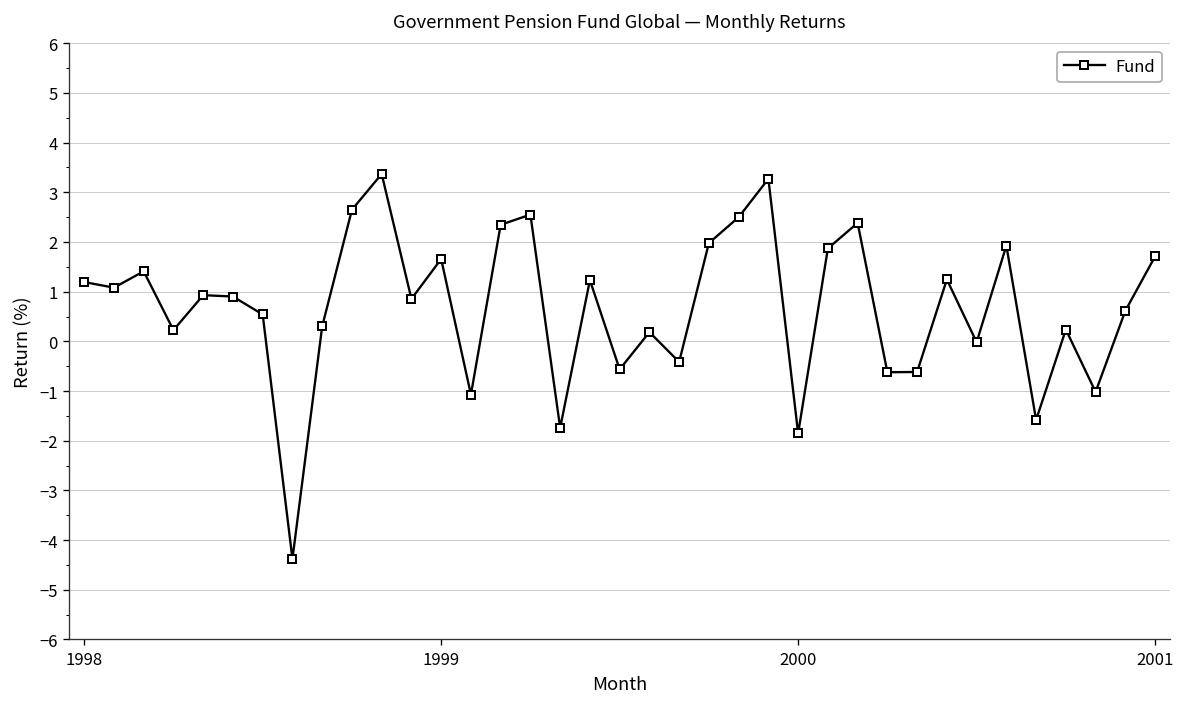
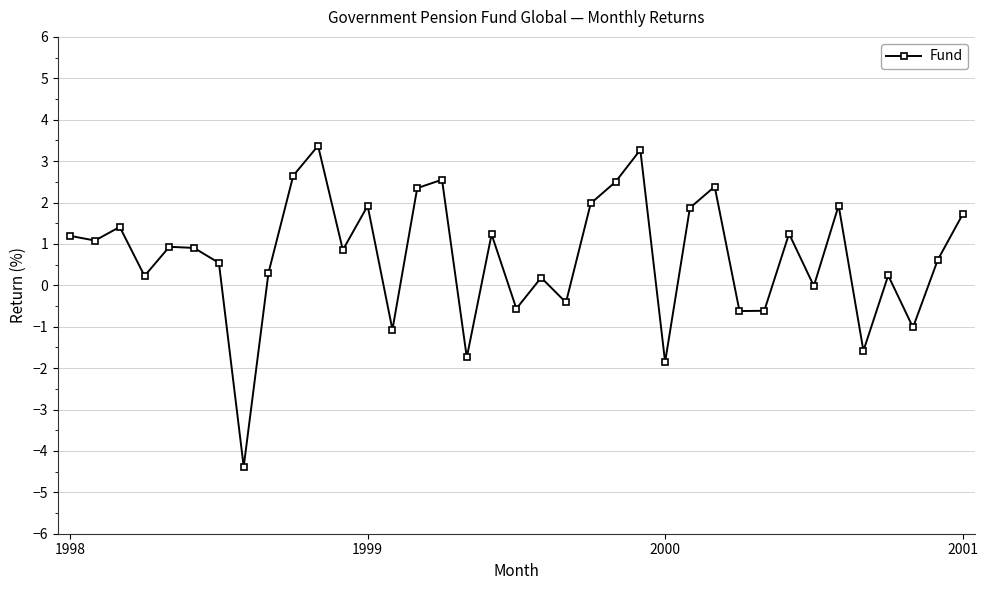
1999: 1.7 -> 1.9
